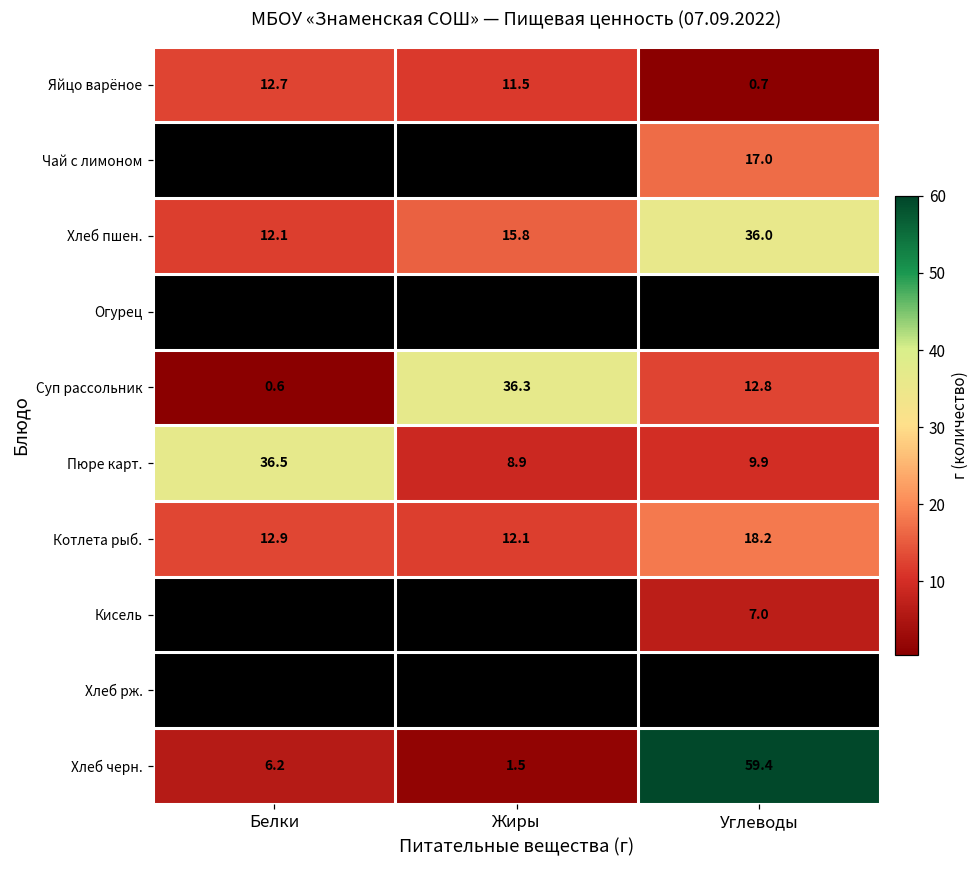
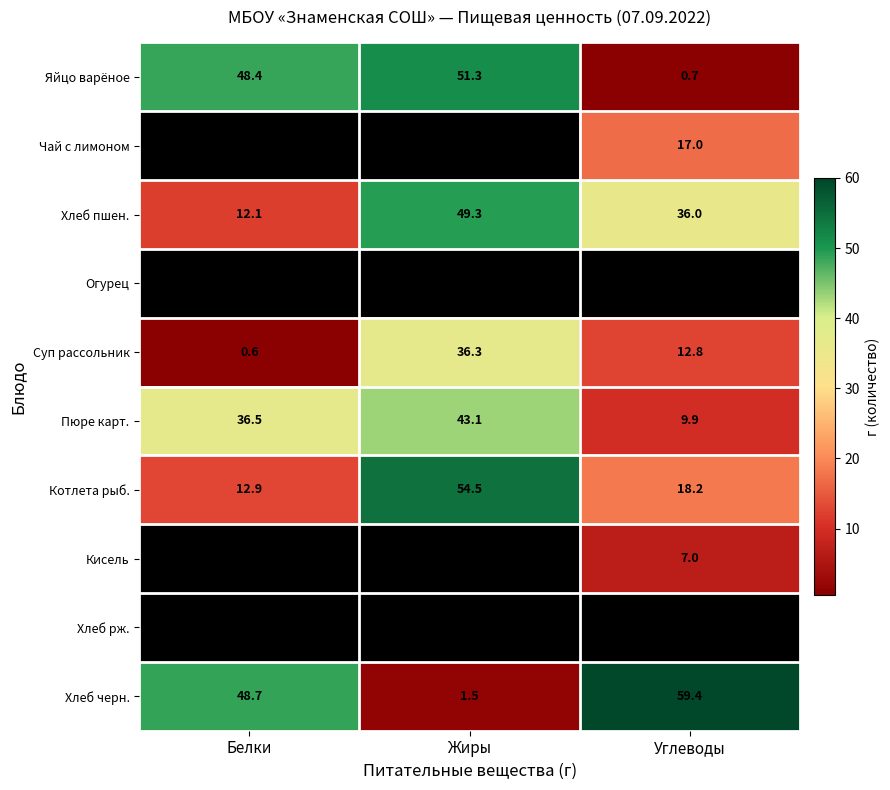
Яйцо варёное, Белки: 12.7 -> 48.4
Яйцо варёное, Жиры: 11.5 -> 51.3
Хлеб пшен., Жиры: 15.8 -> 49.3
Пюре карт., Жиры: 8.9 -> 43.1
Котлета рыб., Жиры: 12.1 -> 54.5
Хлеб черн., Белки: 6.2 -> 48.7
